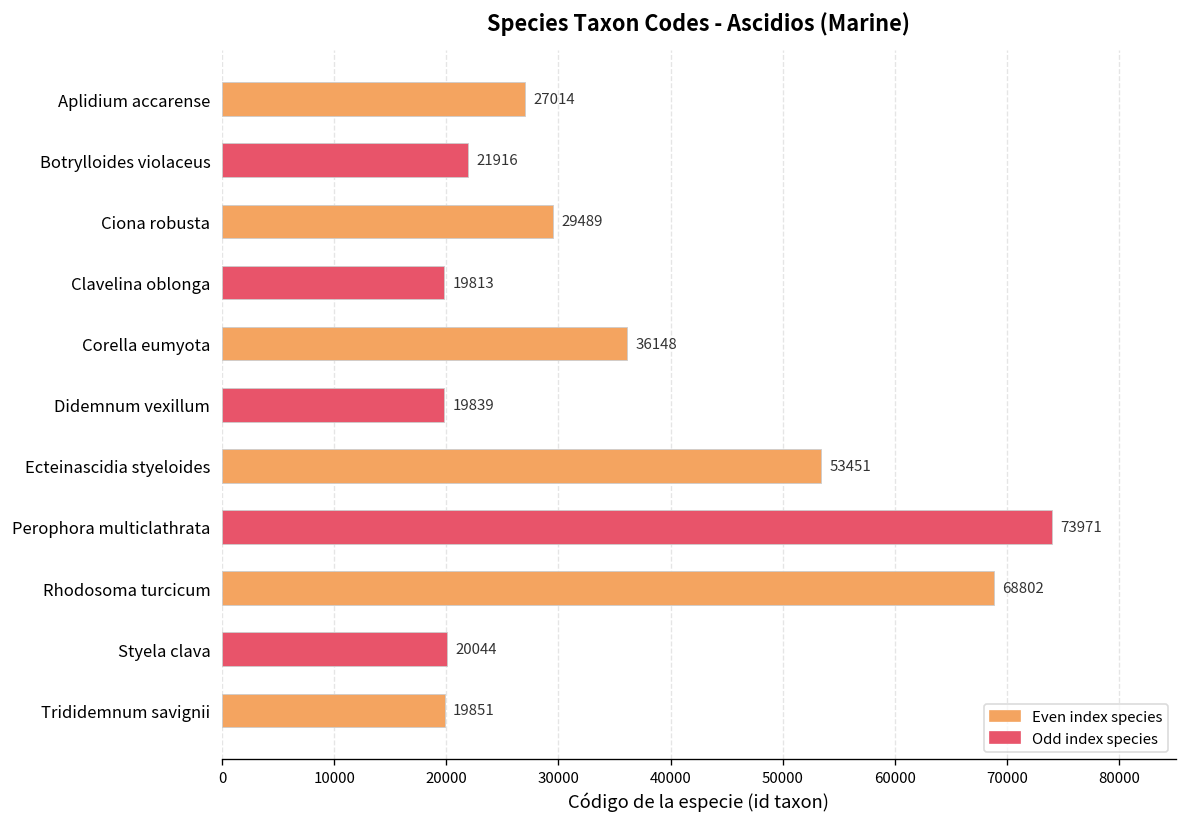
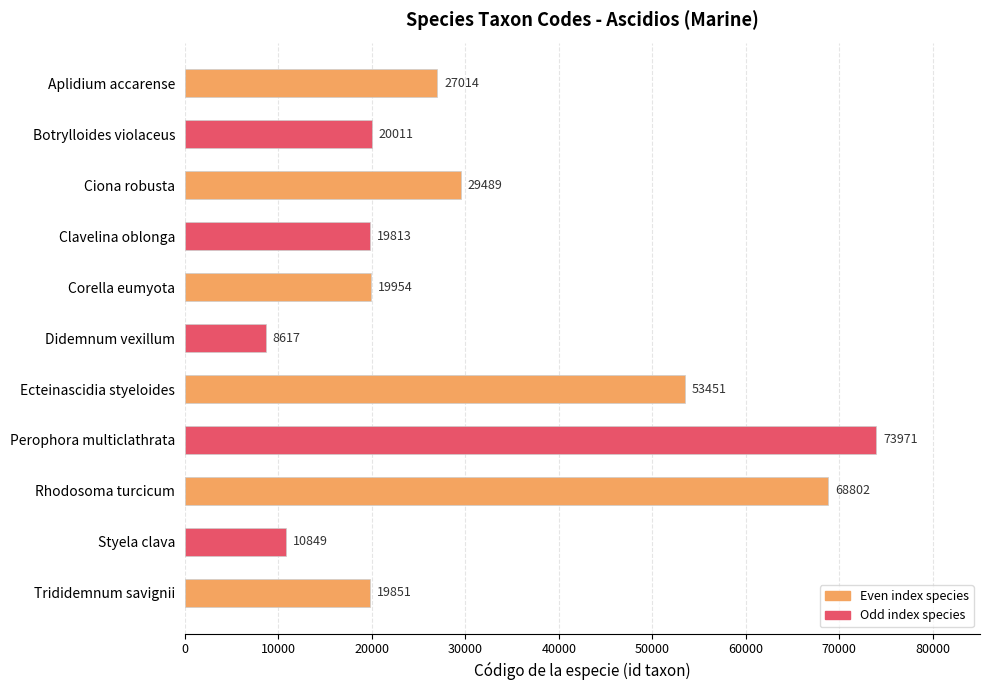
Botrylloides violaceus: 21916 -> 20011
Corella eumyota: 36148 -> 19954
Didemnum vexillum: 19839 -> 8617
Styela clava: 20044 -> 10849
